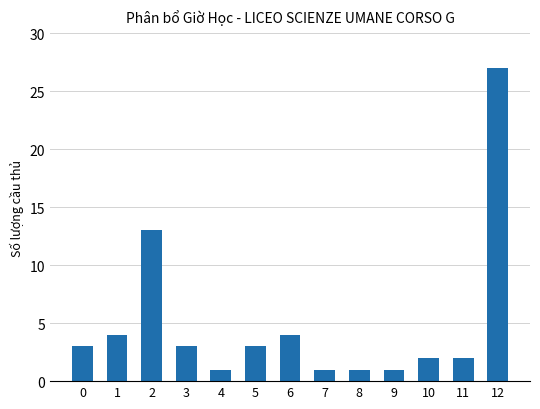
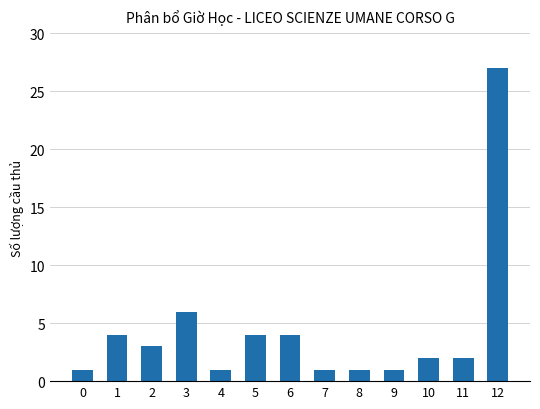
0: 3 -> 1
2: 13 -> 3
3: 3 -> 6
5: 3 -> 4
